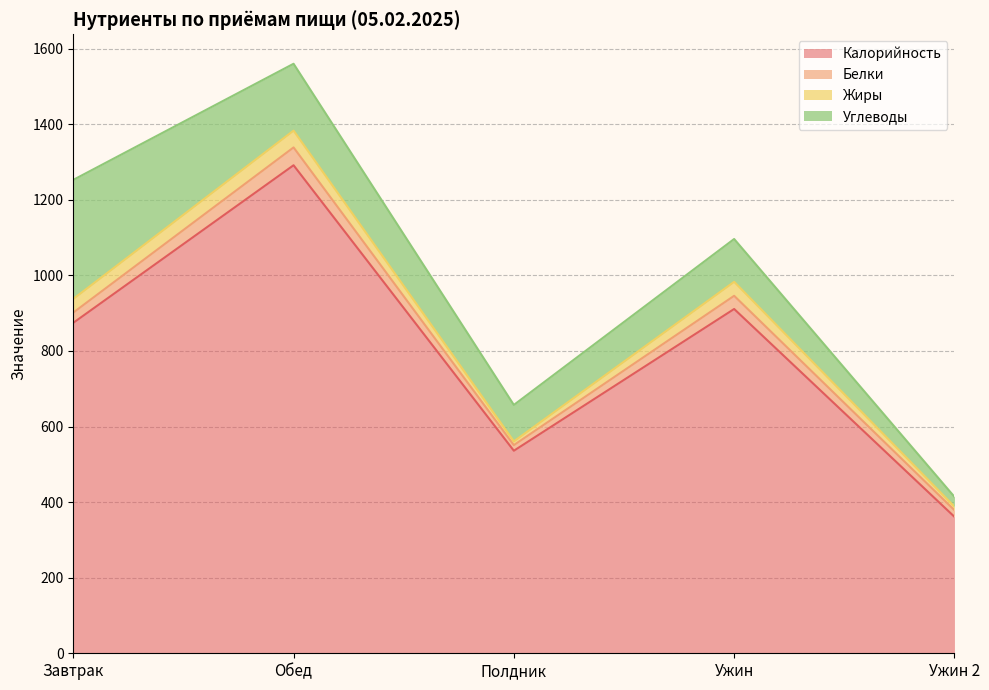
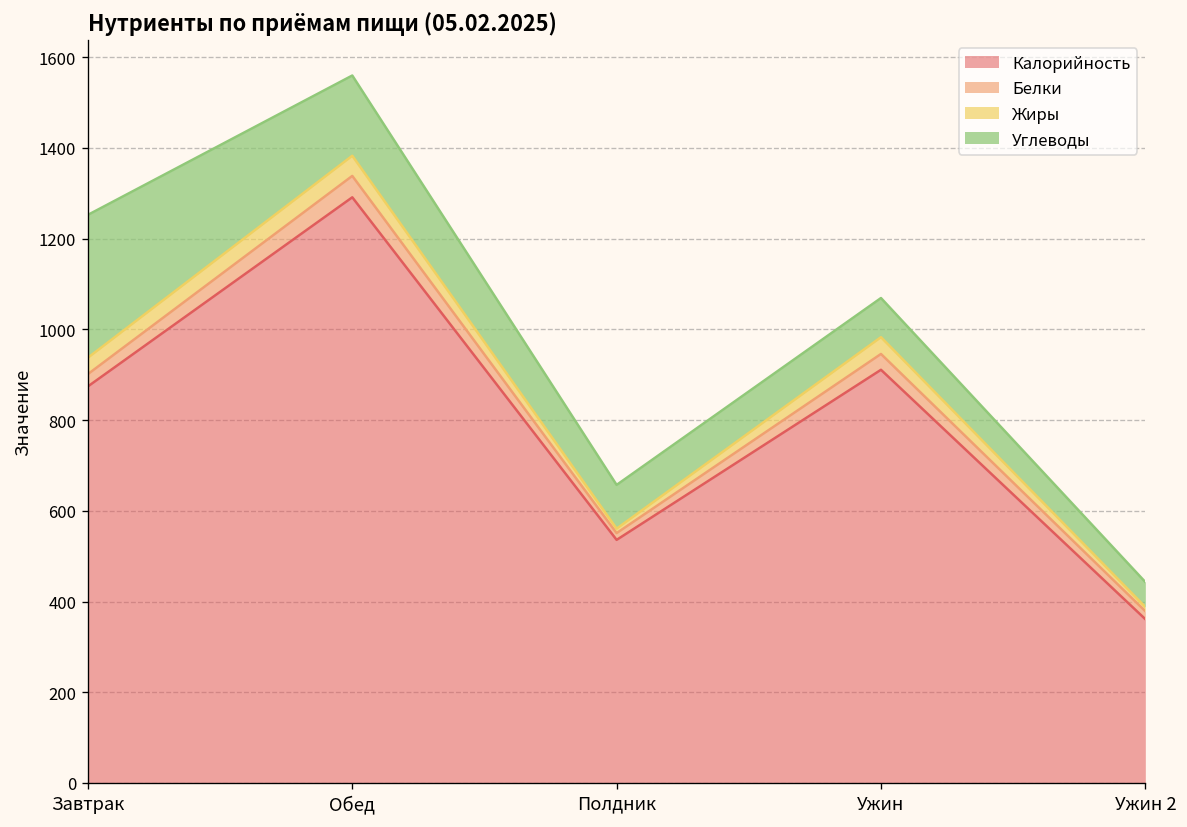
Углеводы, Ужин: 110 -> 90
Углеводы, Ужин 2: 30 -> 60
